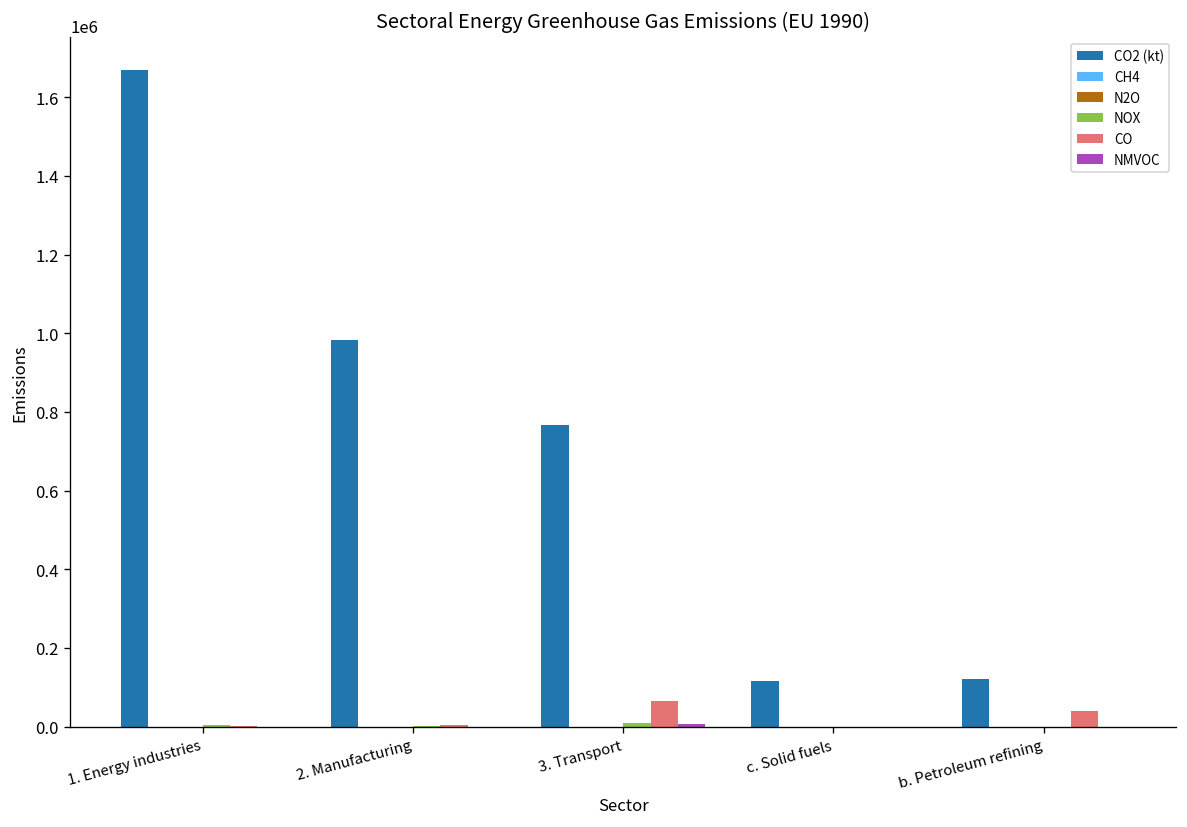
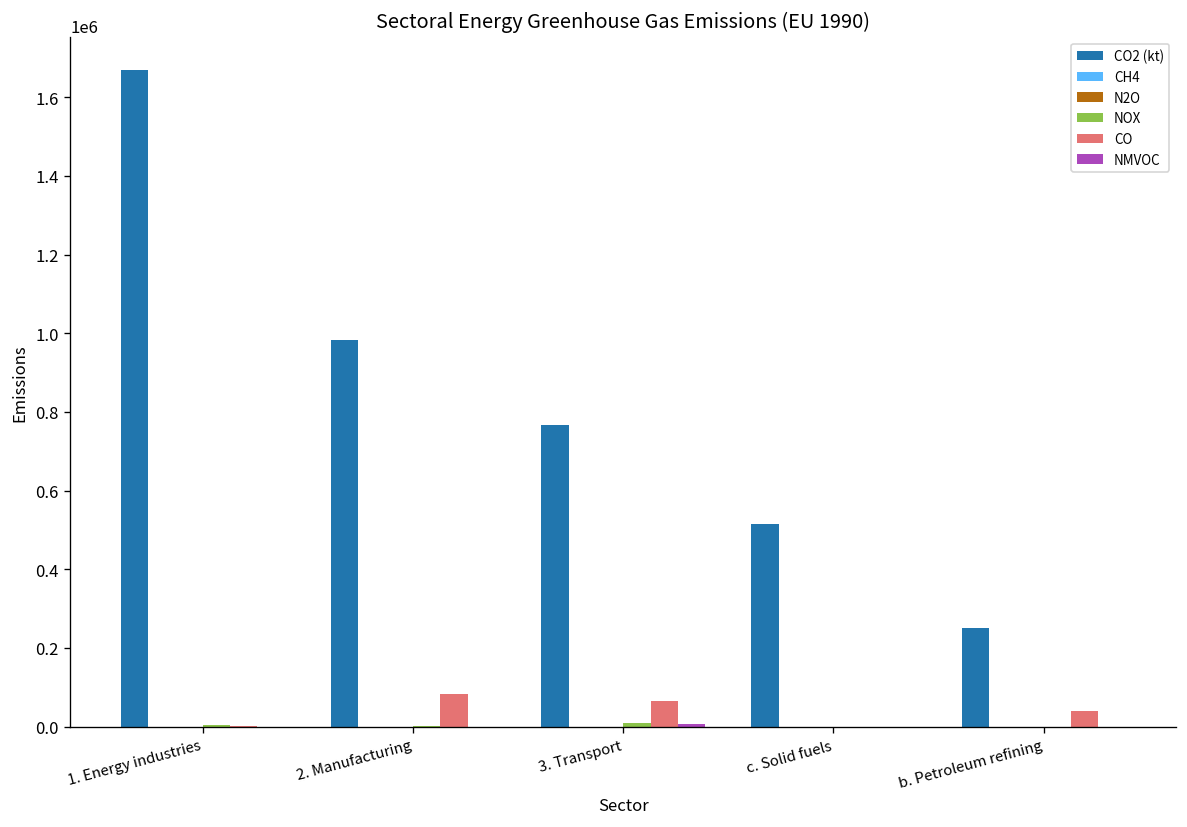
CO, 2. Manufacturing: 0 -> 80000
CO2 (kt), c. Solid fuels: 120000 -> 520000
CO2 (kt), b. Petroleum refining: 120000 -> 250000
